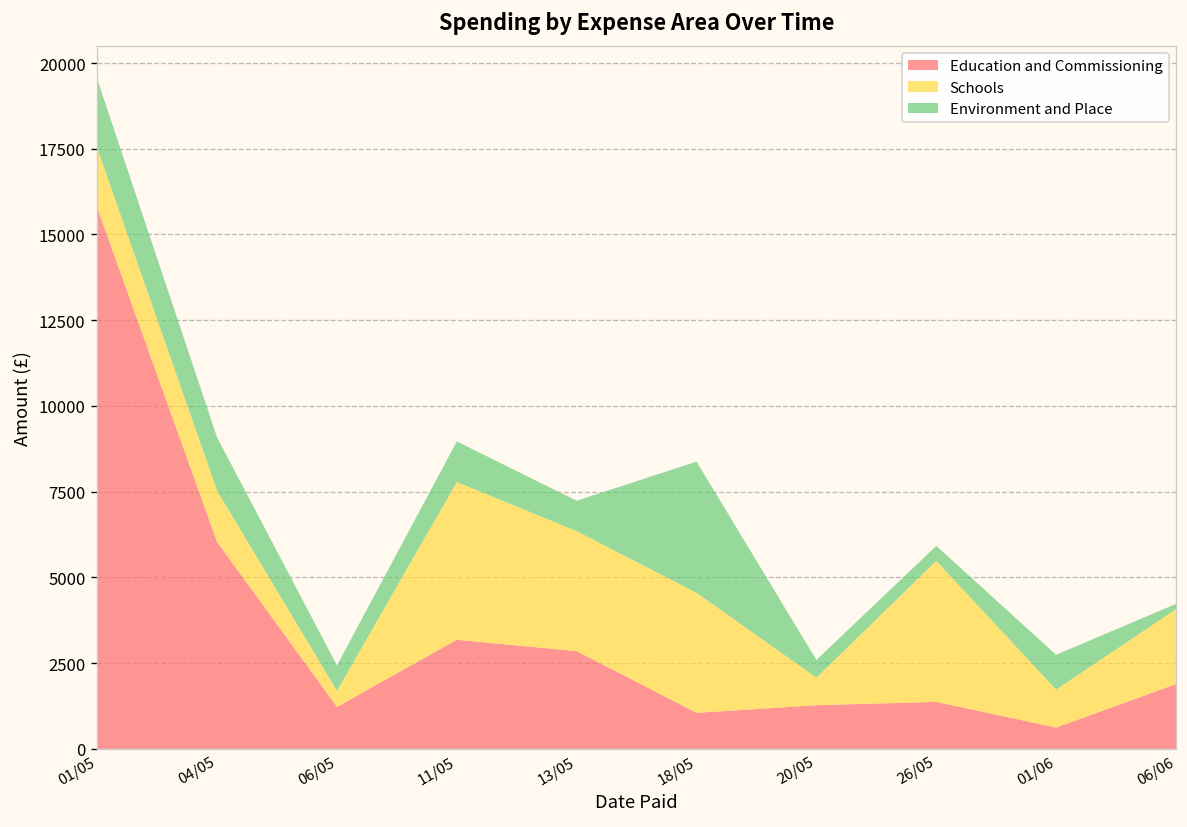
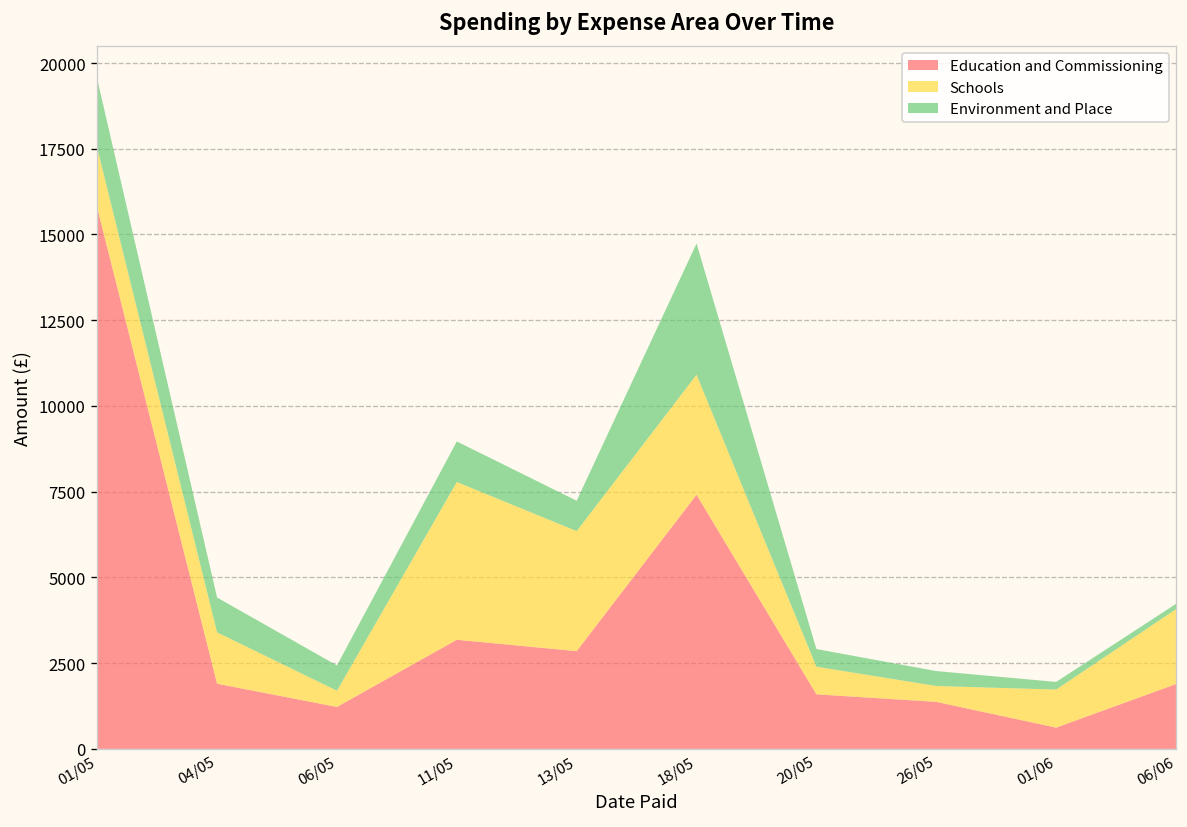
Education and Commissioning, 04/05: 6000 -> 1900
Environment and Place, 04/05: 1600 -> 1000
Education and Commissioning, 18/05: 1100 -> 7400
Education and Commissioning, 20/05: 1300 -> 1600
Schools, 26/05: 4100 -> 500
Environment and Place, 01/06: 1000 -> 200
